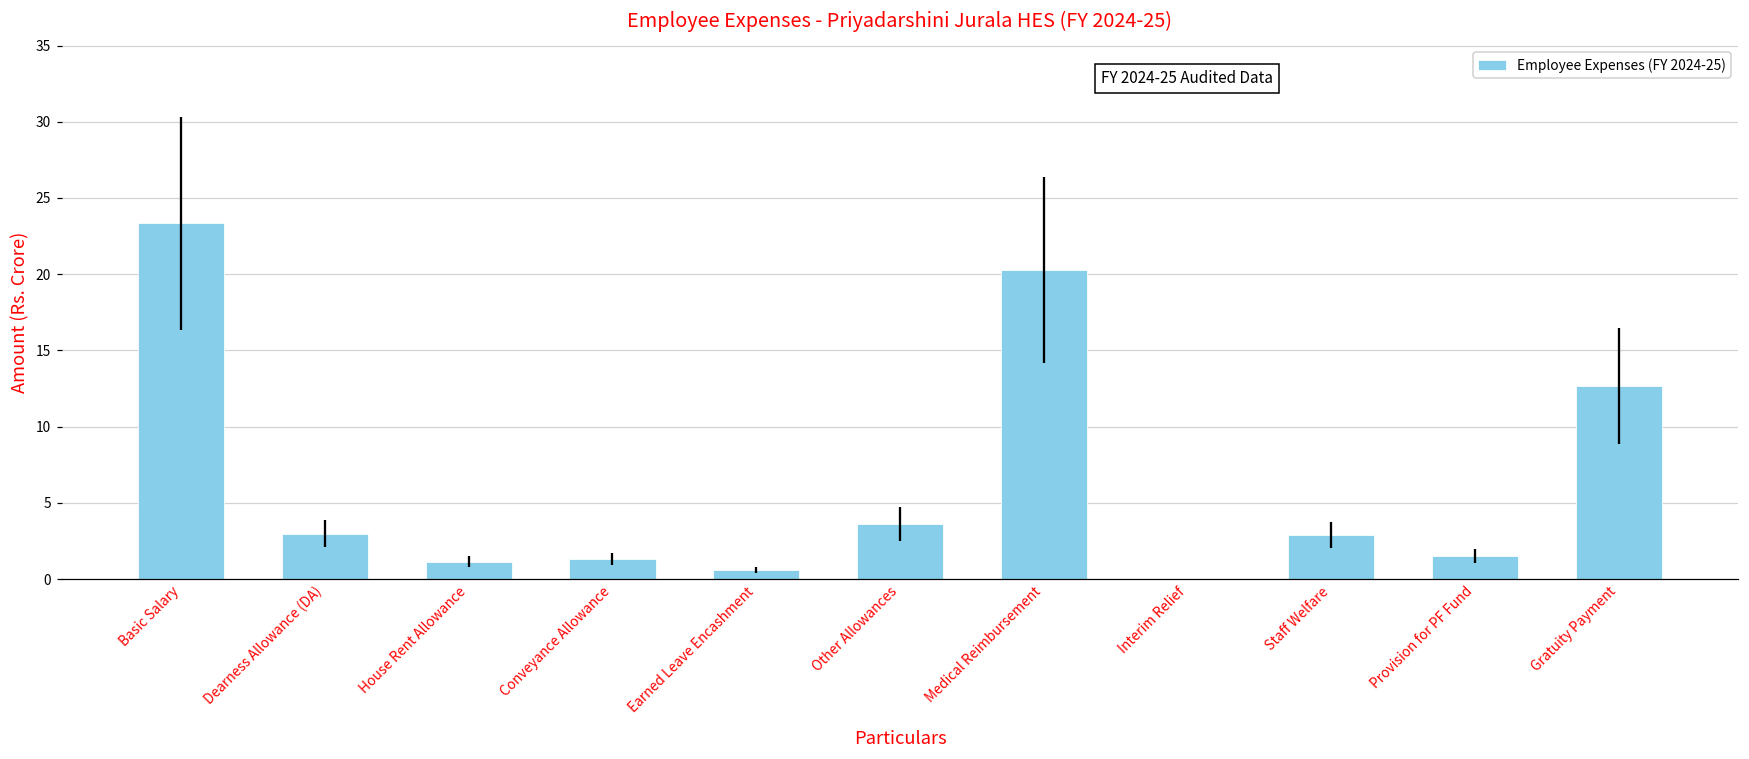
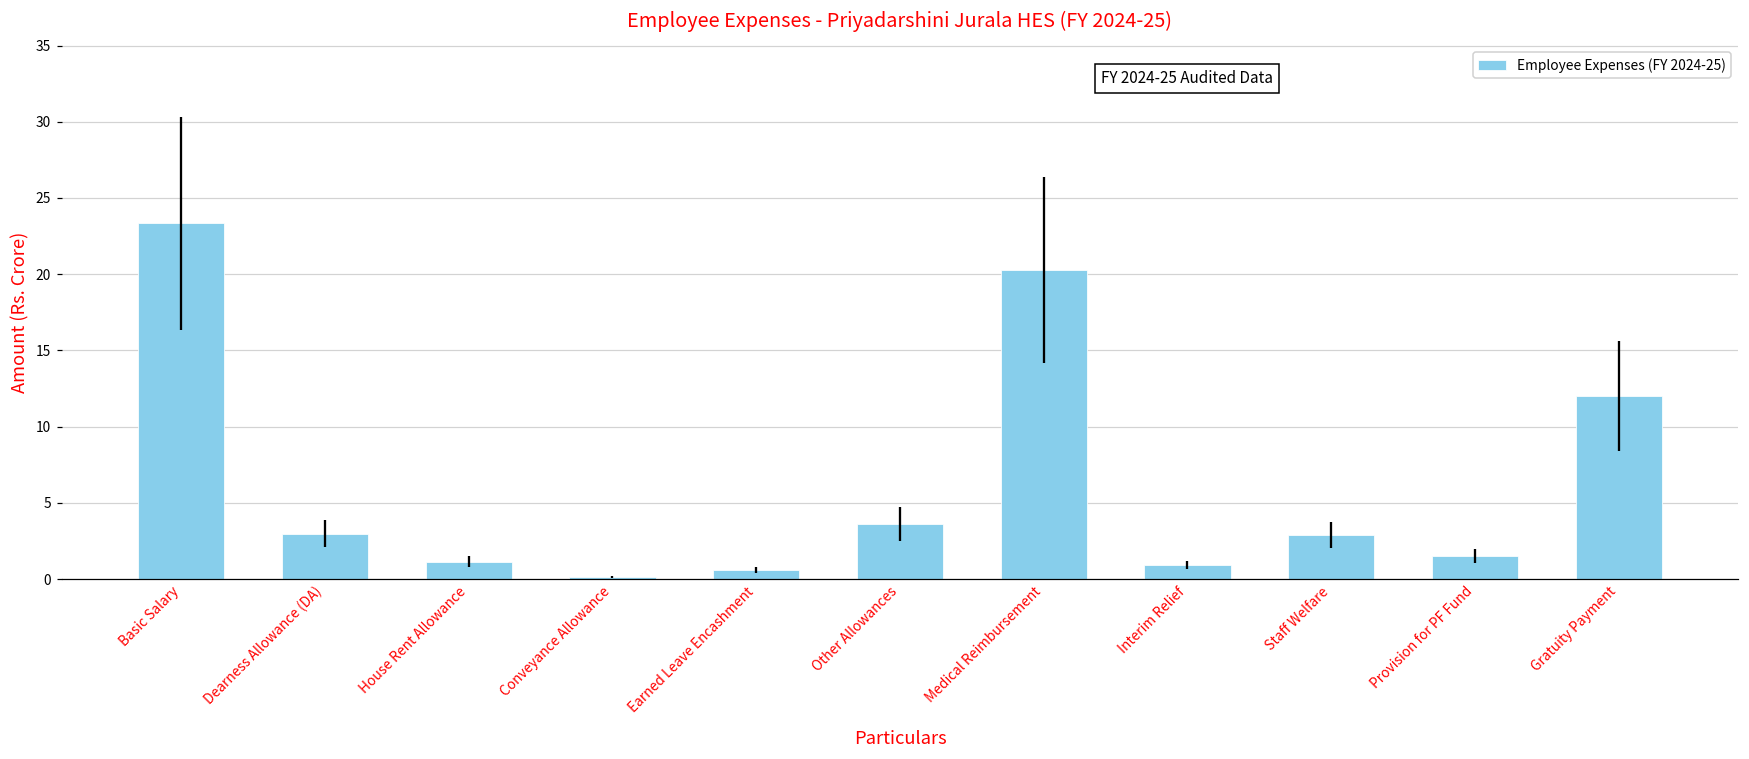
Conveyance Allowance: 1.3 -> 0.1
Interim Relief: 0.0 -> 0.9
Gratuity Payment: 12.7 -> 12.0
